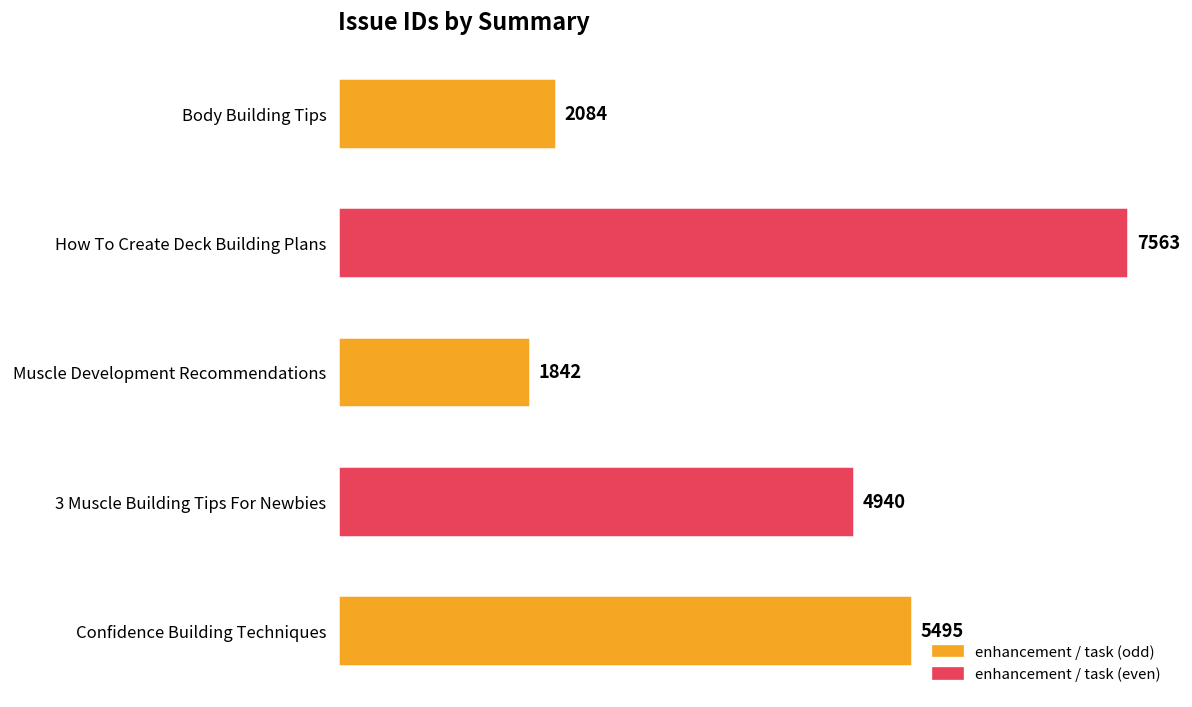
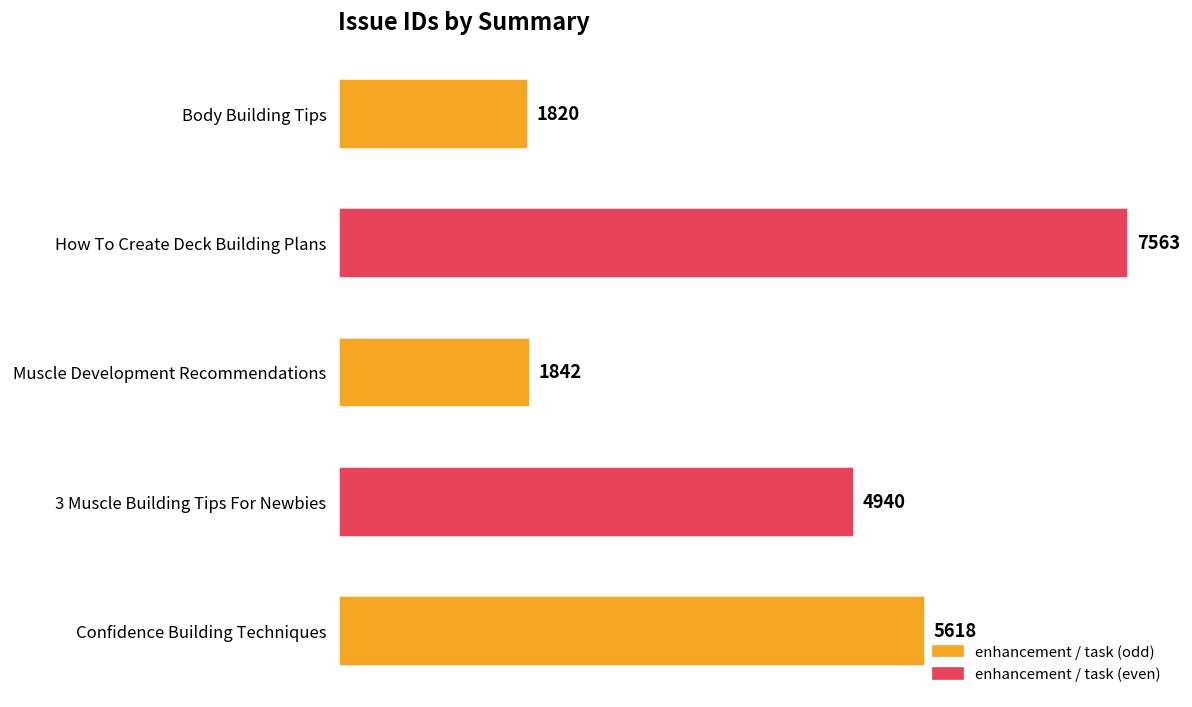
Body Building Tips: 2084 -> 1820
Confidence Building Techniques: 5495 -> 5618
